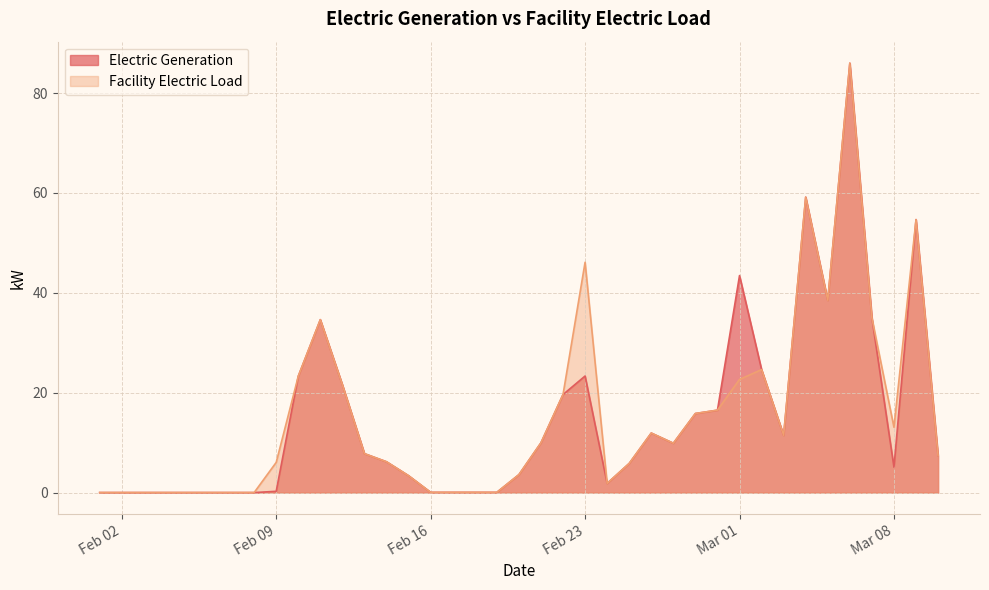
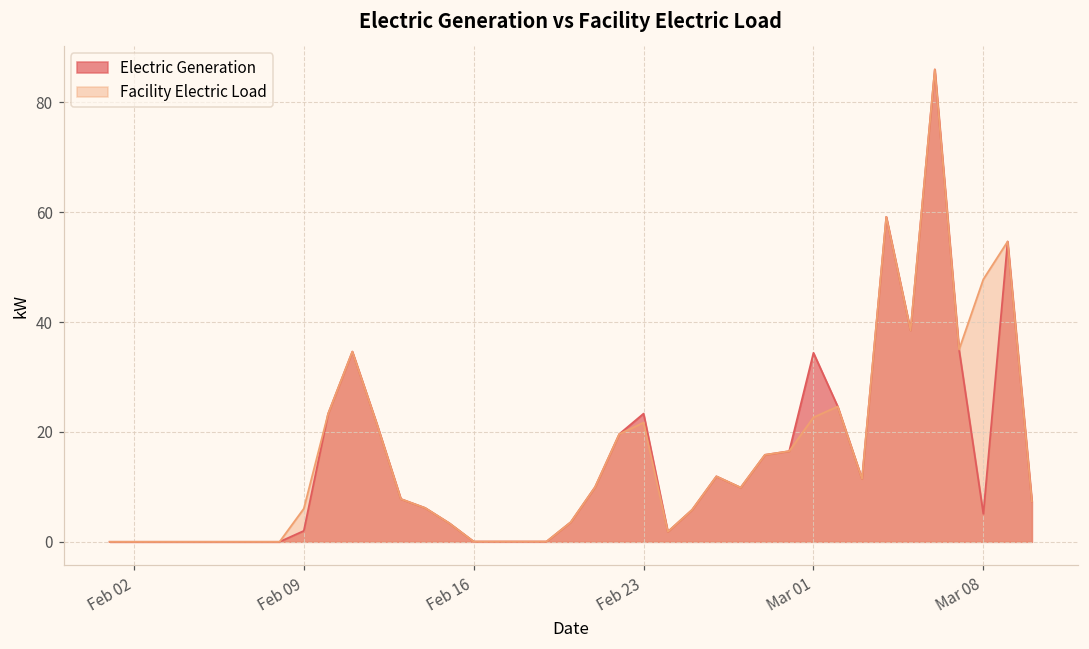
Electric Generation, Feb 09: 0 -> 2
Facility Electric Load, Feb 23: 46 -> 22
Electric Generation, Mar 01: 43 -> 34
Facility Electric Load, Mar 08: 13 -> 48
